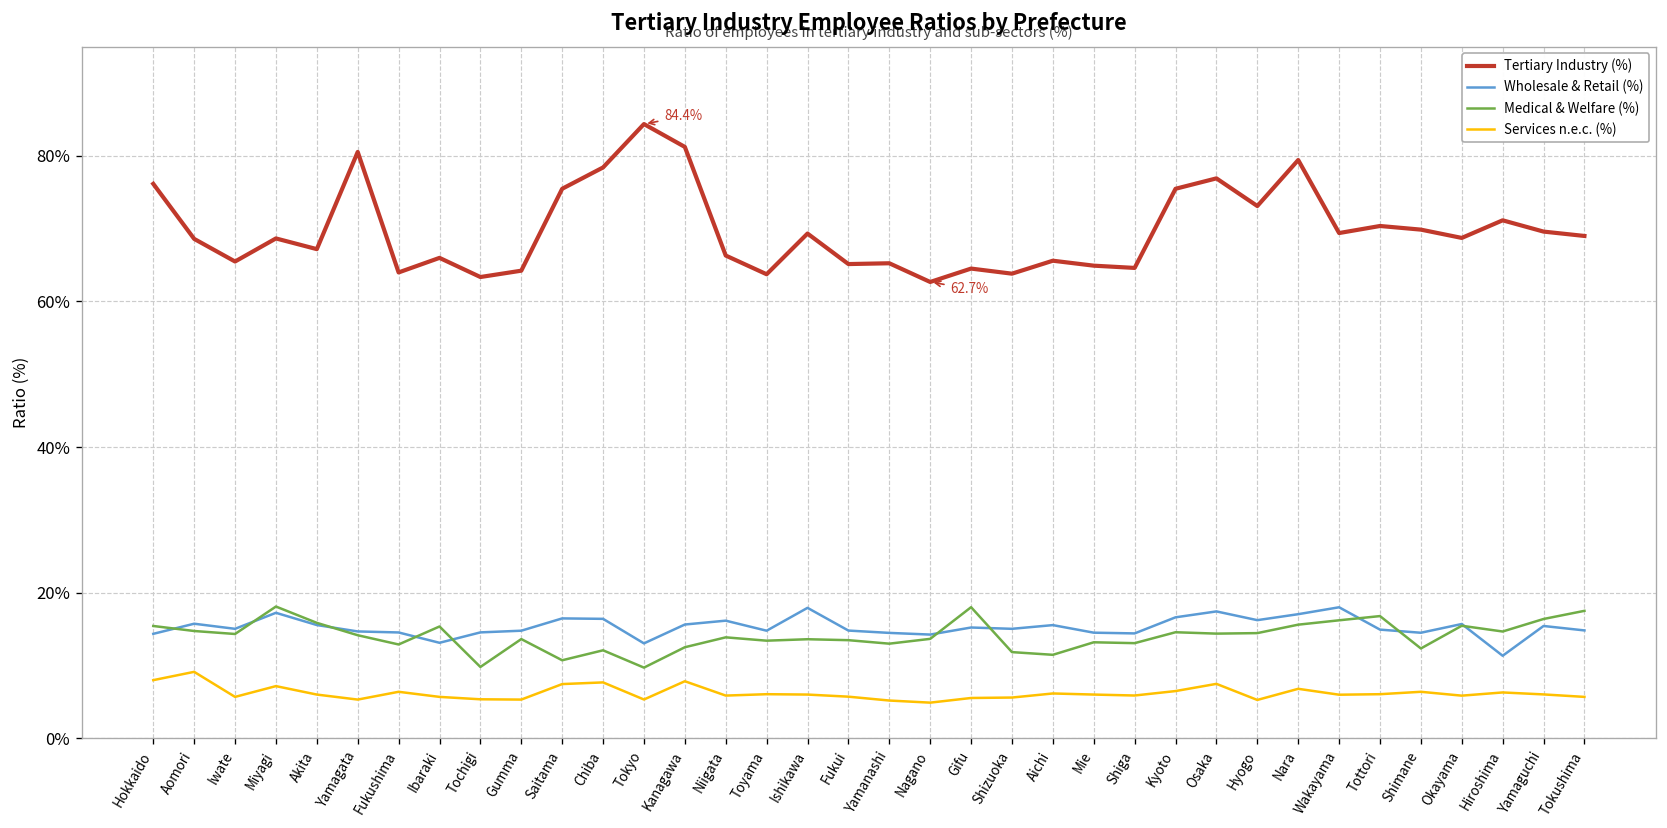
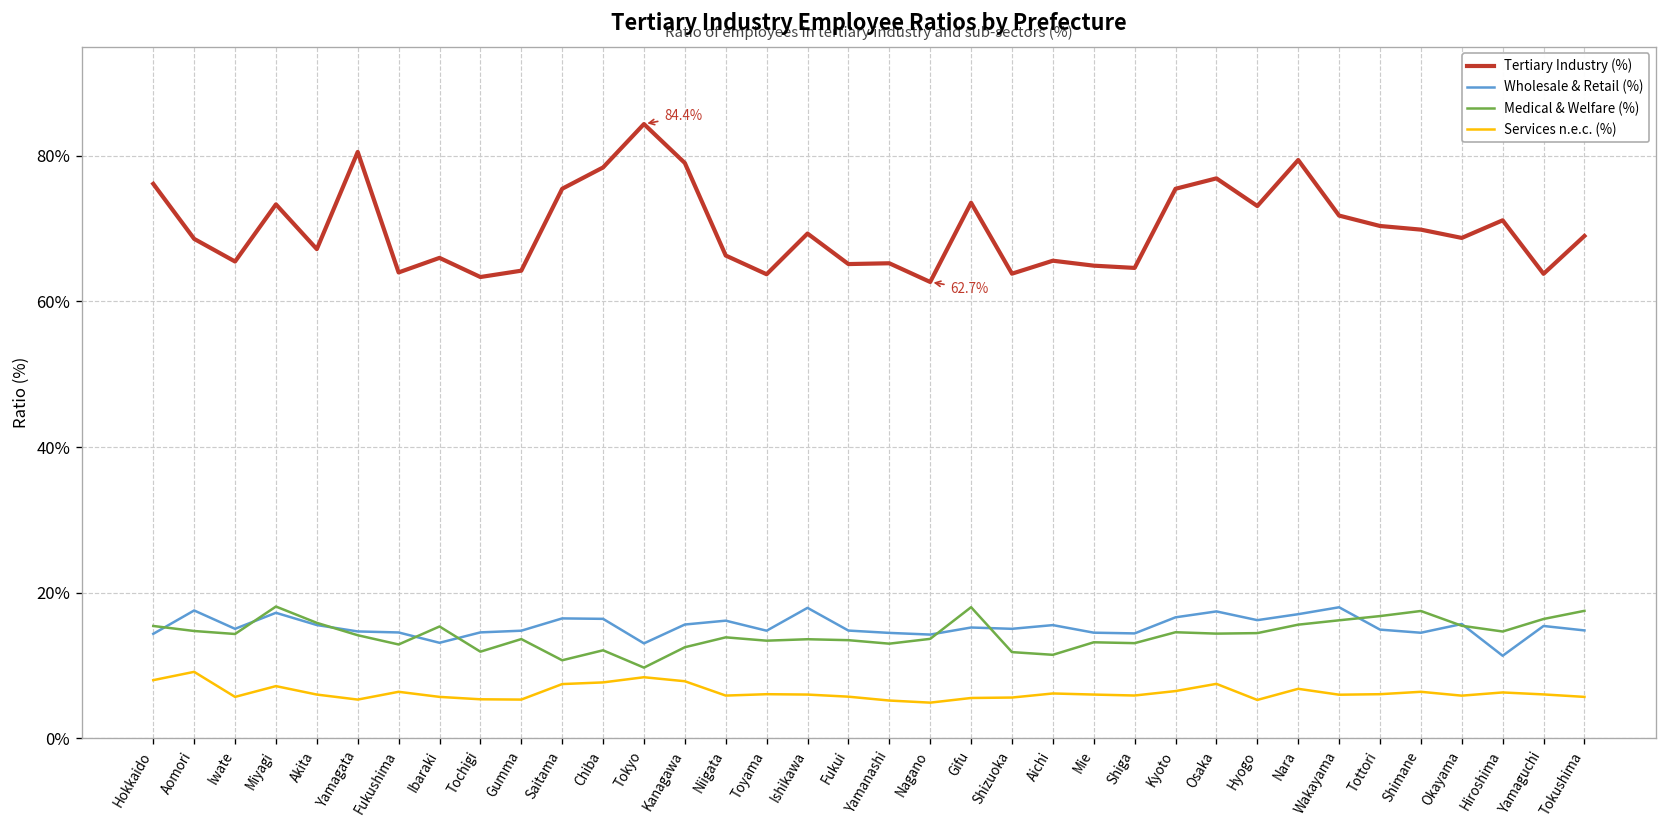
Wholesale & Retail (%), Aomori: 16% -> 18%
Tertiary Industry (%), Miyagi: 69% -> 73%
Medical & Welfare (%), Tochigi: 10% -> 12%
Services n.e.c. (%), Tokyo: 5% -> 8%
Tertiary Industry (%), Kanagawa: 81% -> 79%
Tertiary Industry (%), Gifu: 65% -> 74%
Tertiary Industry (%), Wakayama: 69% -> 72%
Medical & Welfare (%), Shimane: 12% -> 17%
Tertiary Industry (%), Yamaguchi: 70% -> 64%
